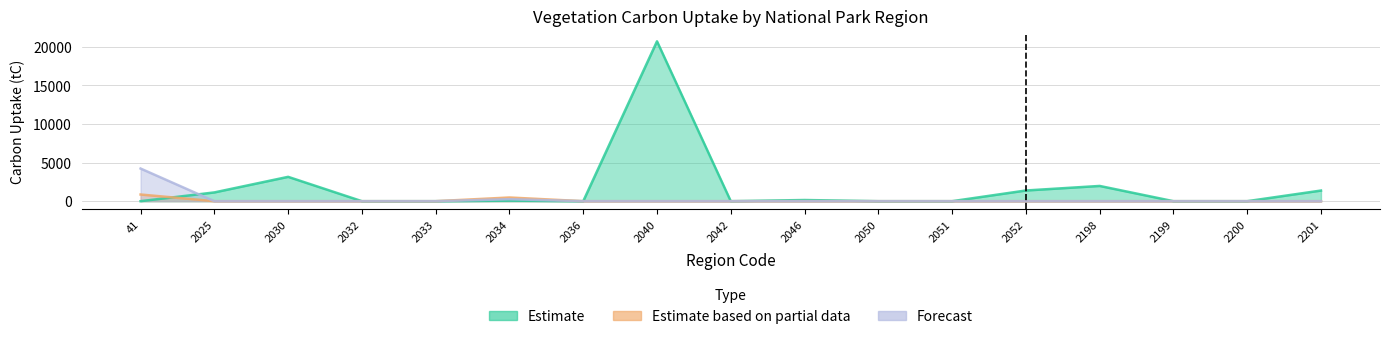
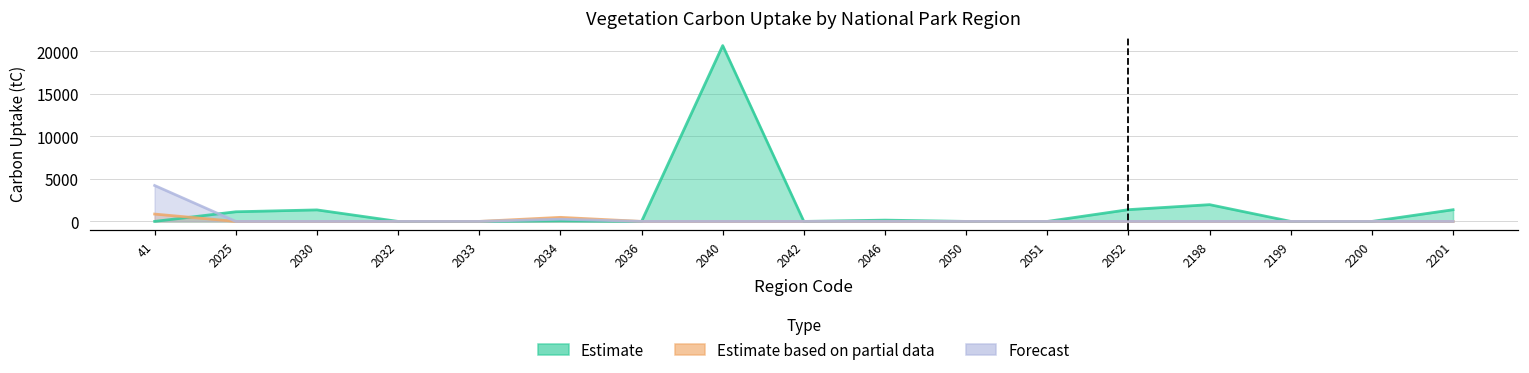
Estimate, 2030: 3000 -> 1000
